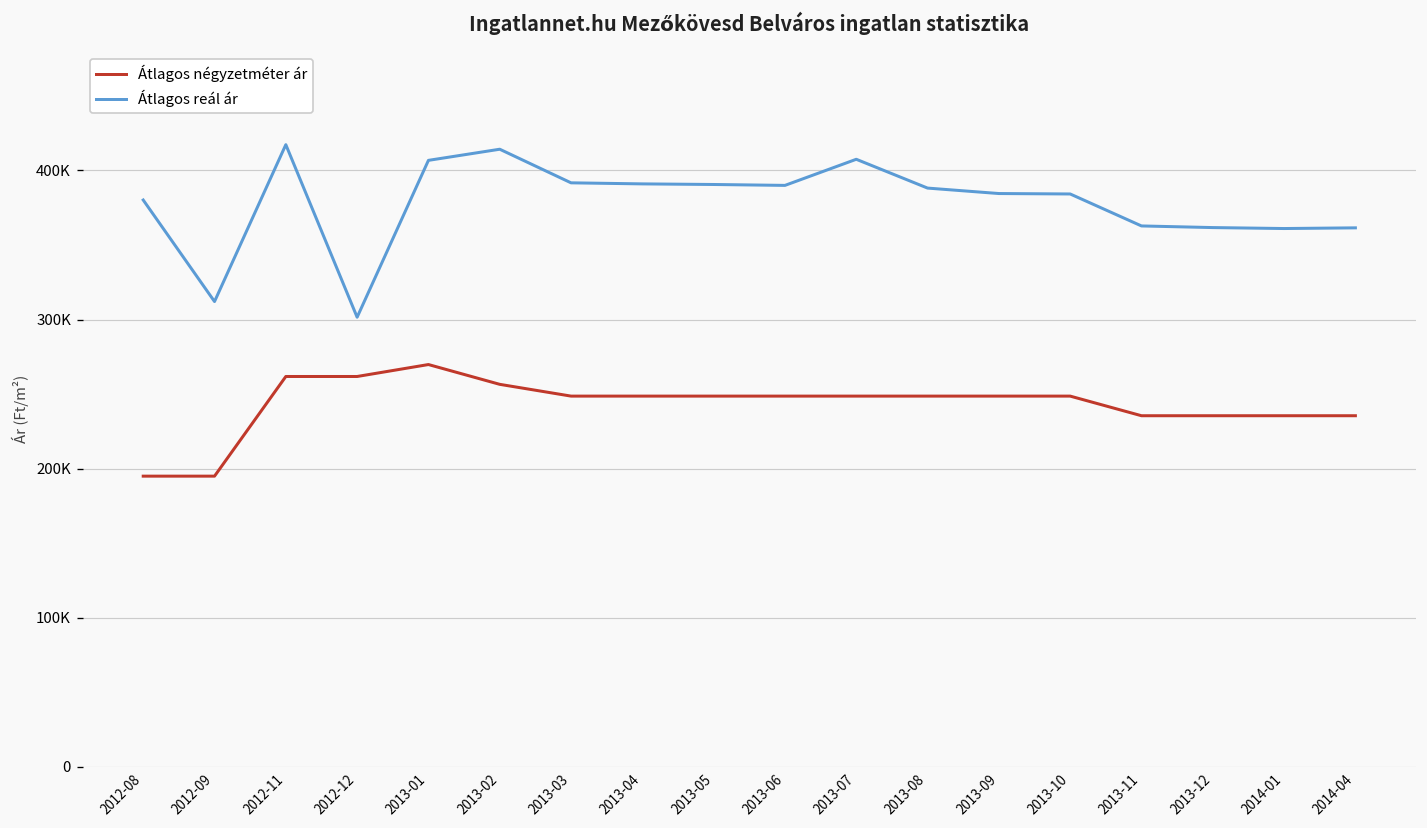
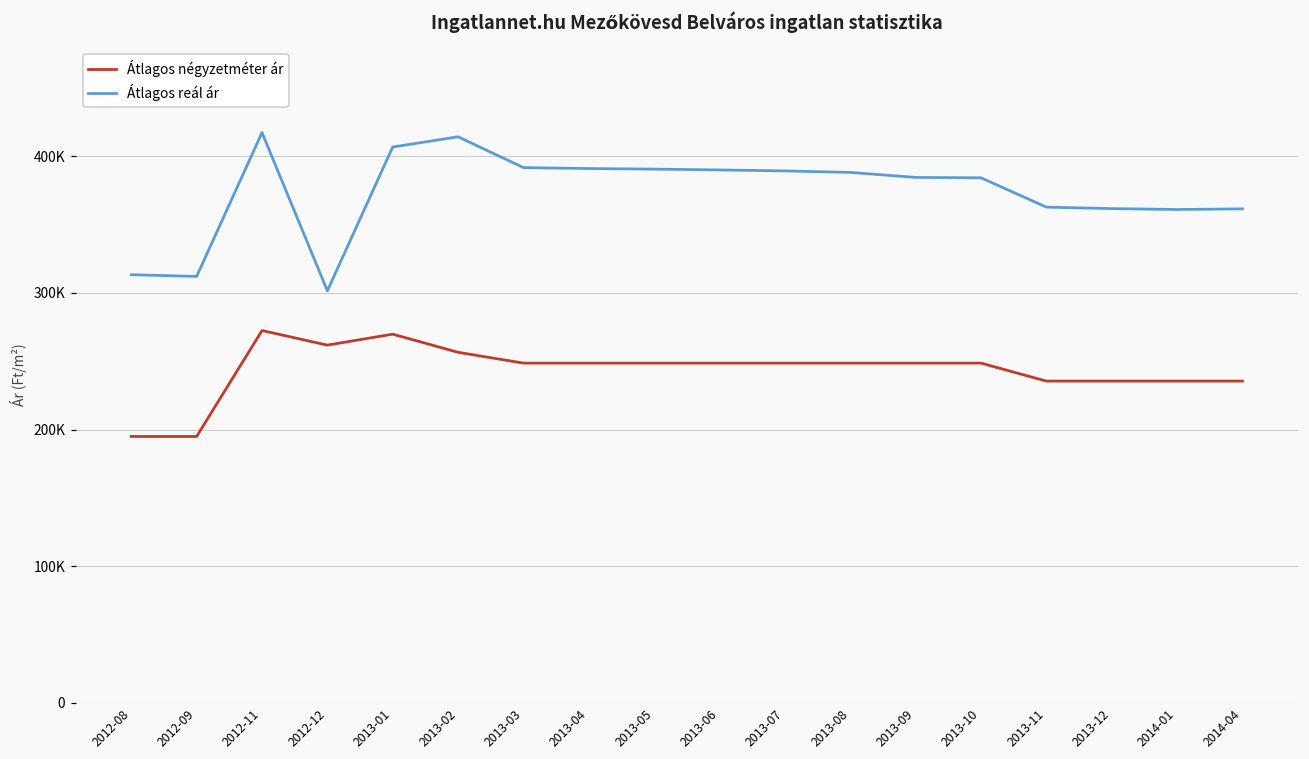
Átlagos reál ár, 2012-08: 380000 -> 313000
Átlagos négyzetméter ár, 2012-11: 262000 -> 273000
Átlagos reál ár, 2013-07: 408000 -> 389000
